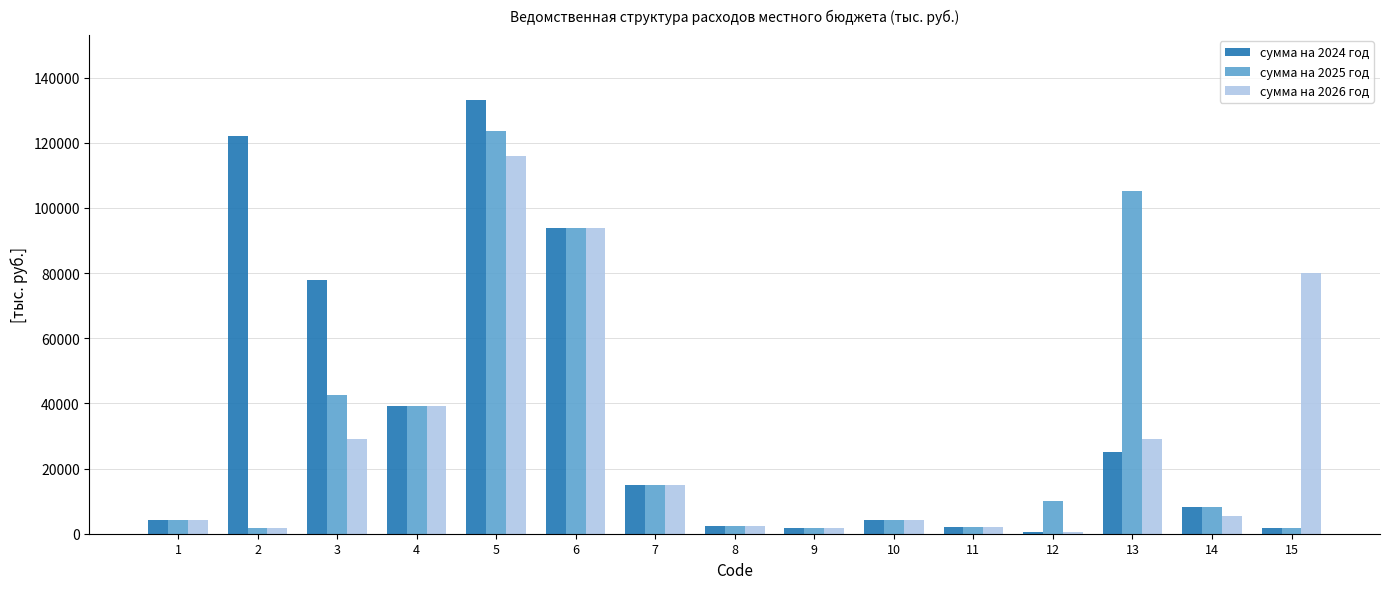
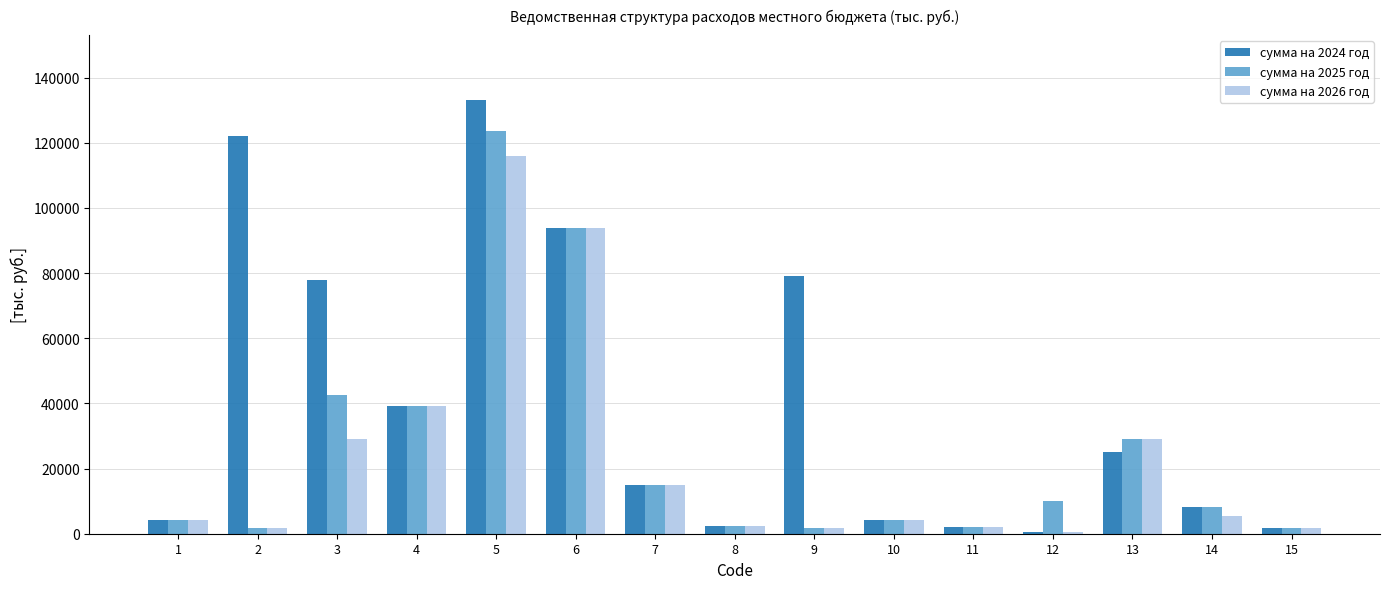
сумма на 2024 год, 9: 2000 -> 79000
сумма на 2025 год, 13: 105000 -> 29000
сумма на 2026 год, 15: 80000 -> 2000
